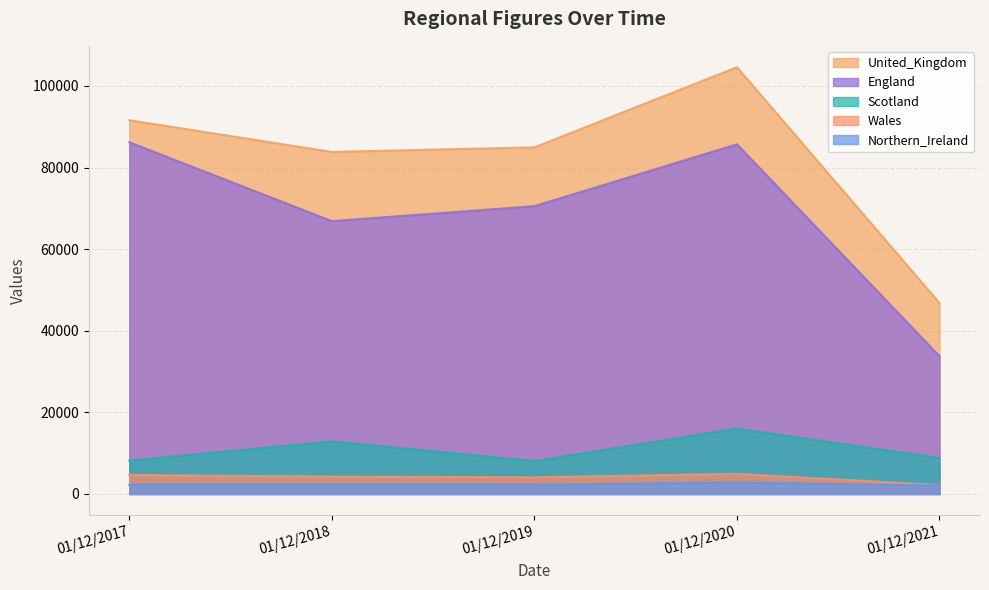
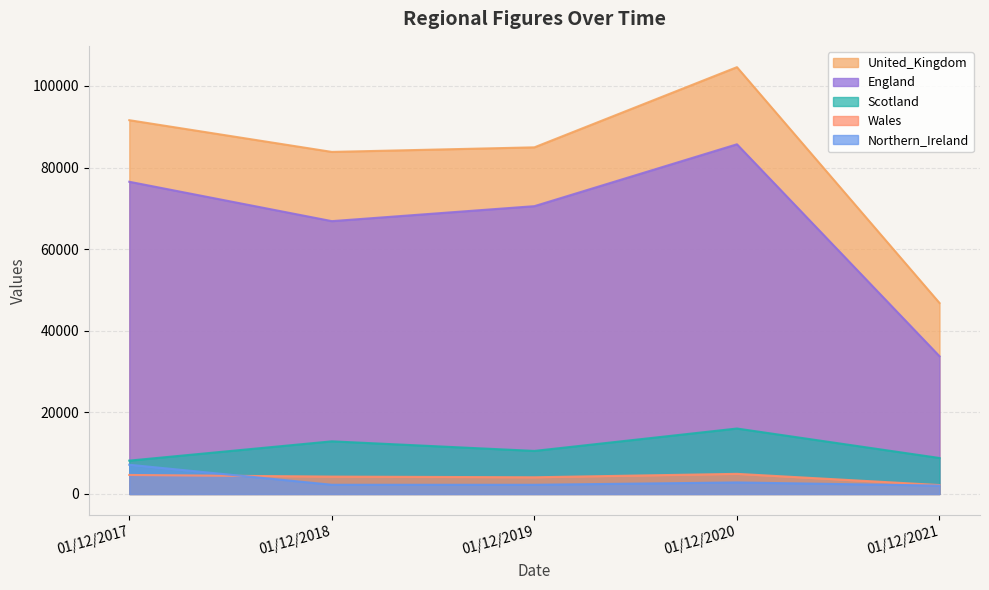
England, 01/12/2017: 86000 -> 77000
Northern_Ireland, 01/12/2017: 2000 -> 7000
Scotland, 01/12/2019: 8000 -> 11000
